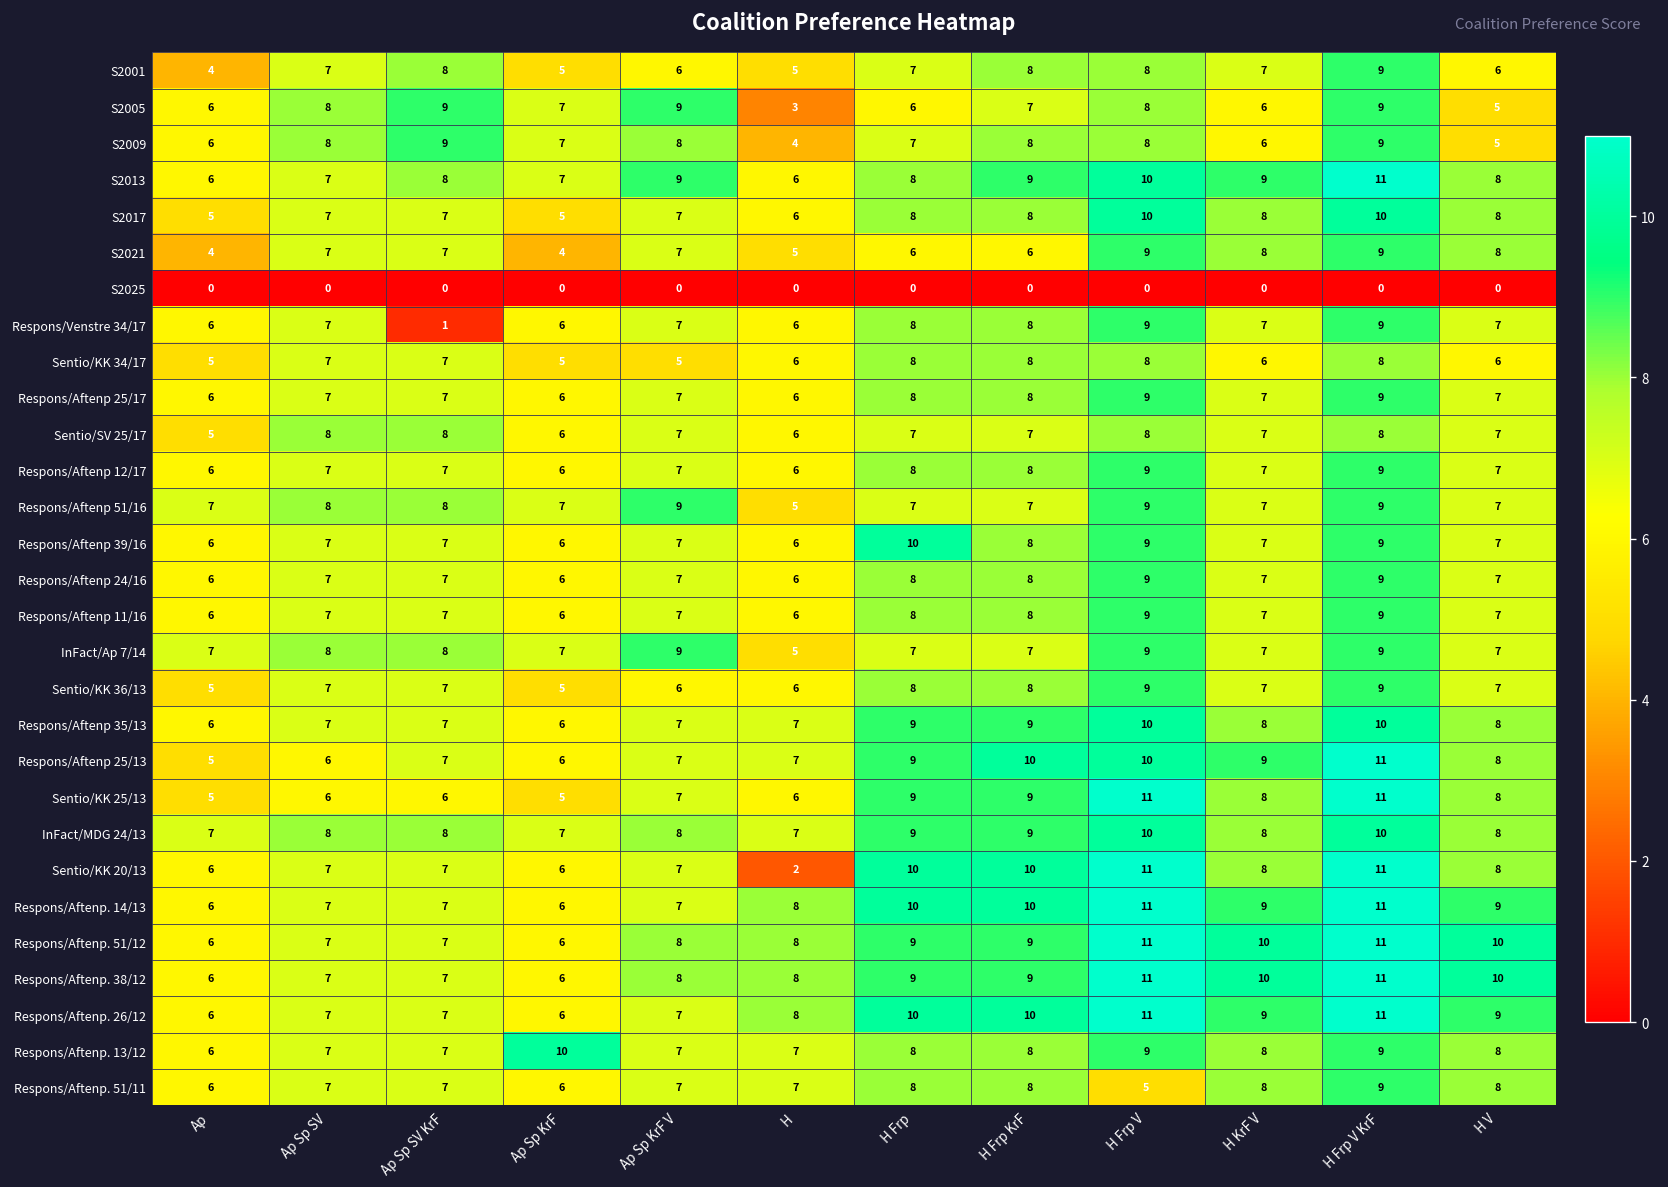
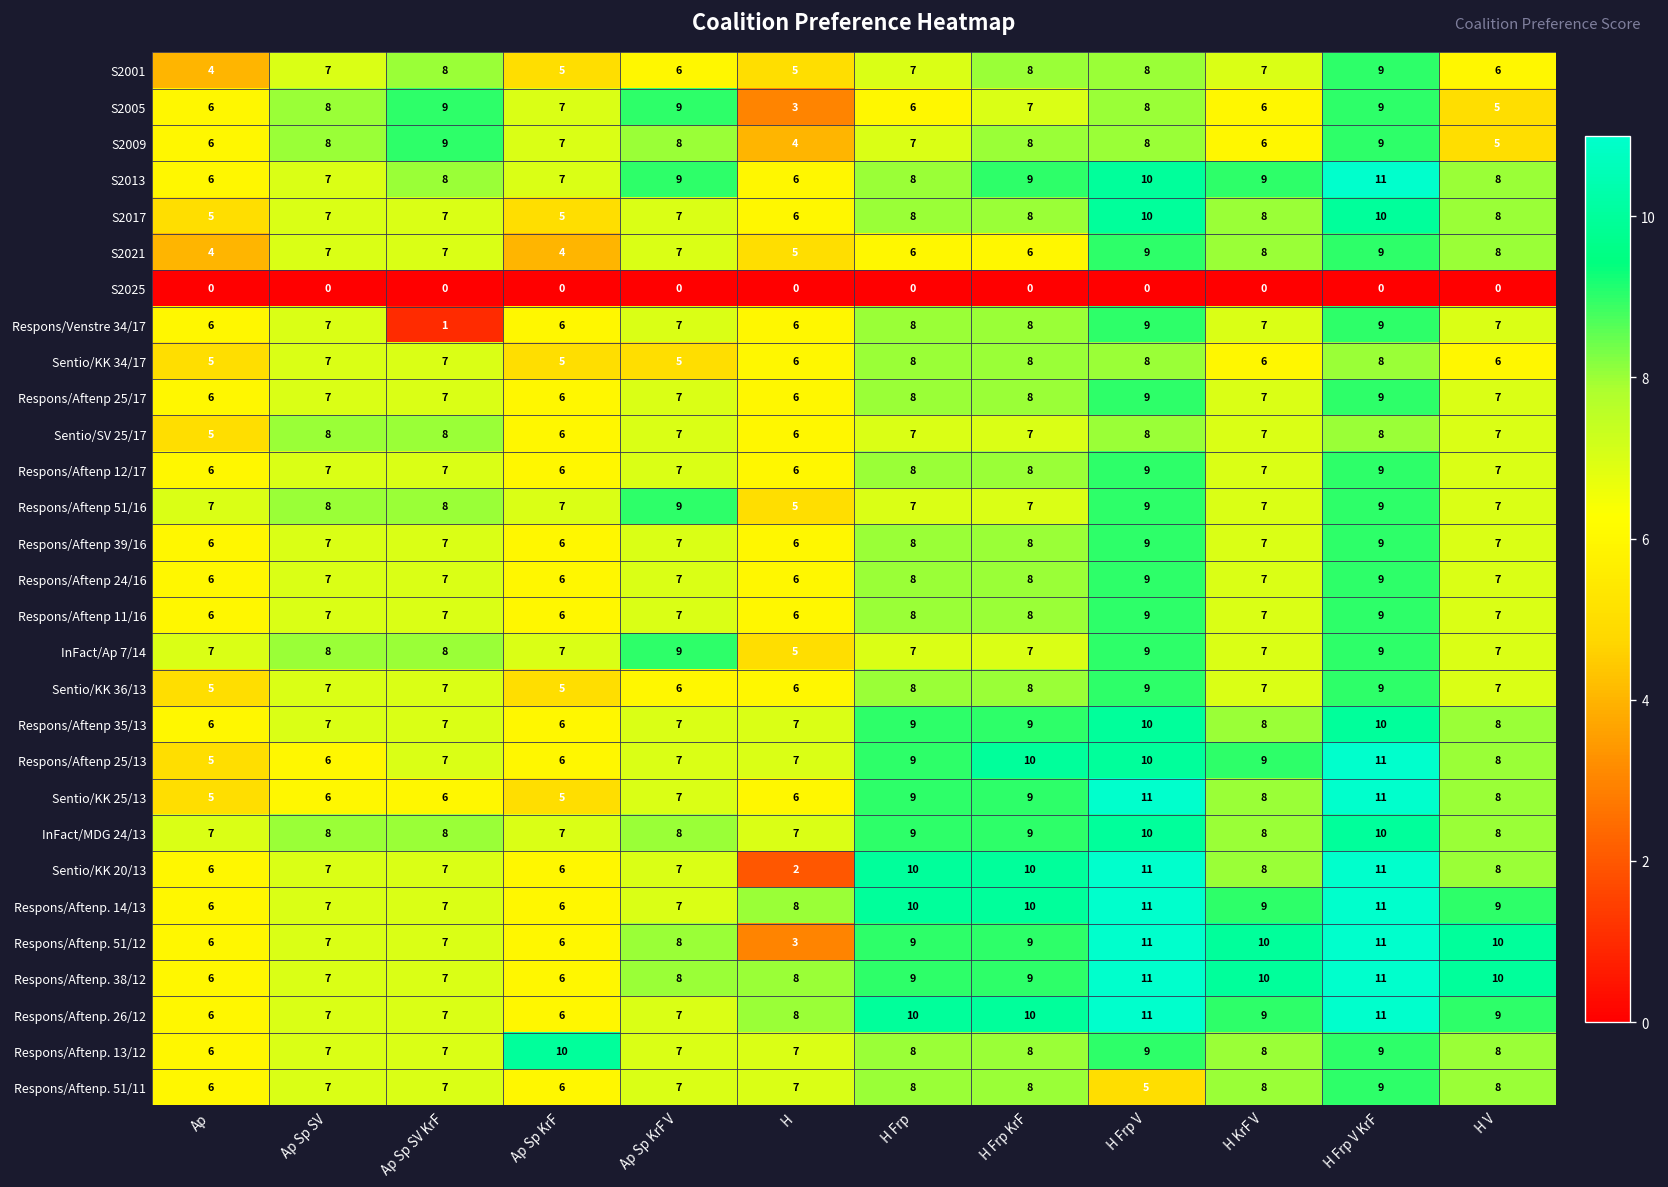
Respons/Aftenp 39/16, H Frp: 10 -> 8
Respons/Aftenp. 51/12, H: 8 -> 3
